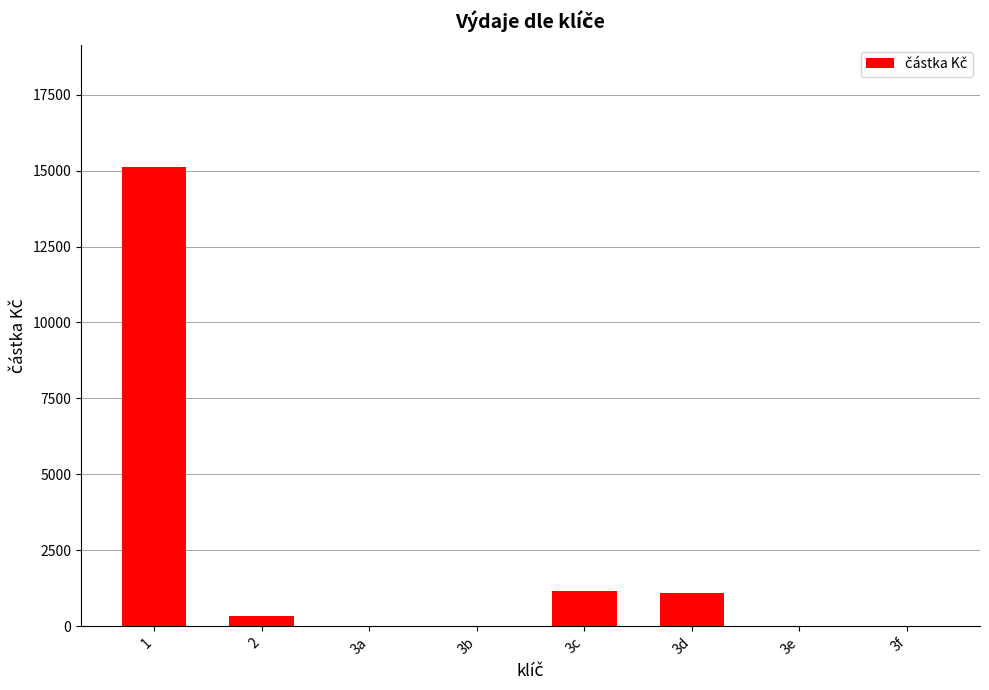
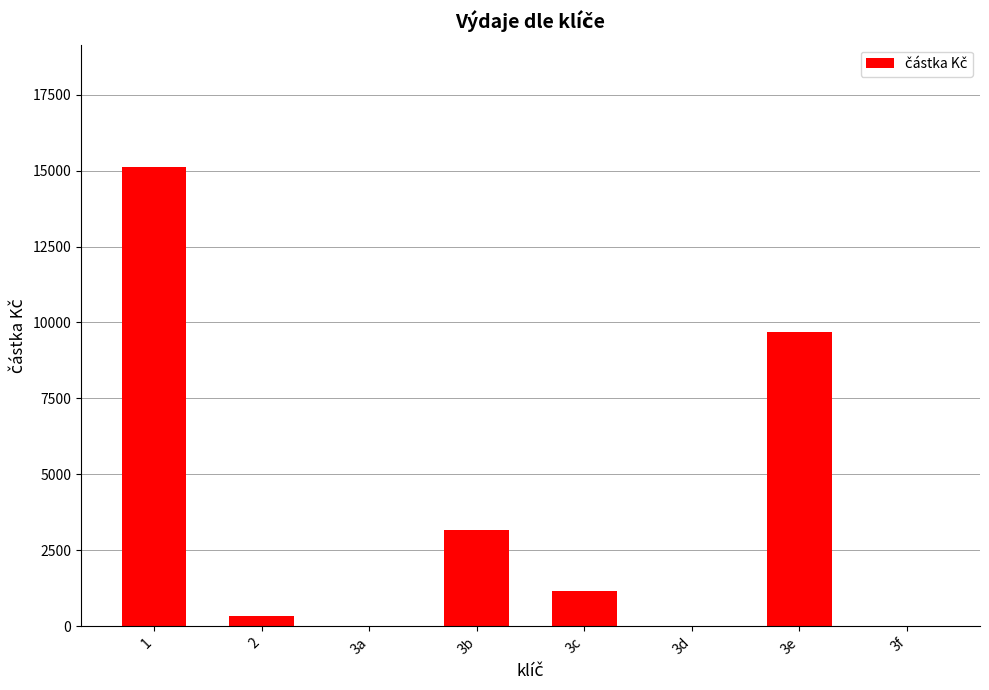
3b: 0 -> 3200
3d: 1100 -> 0
3e: 0 -> 9700
